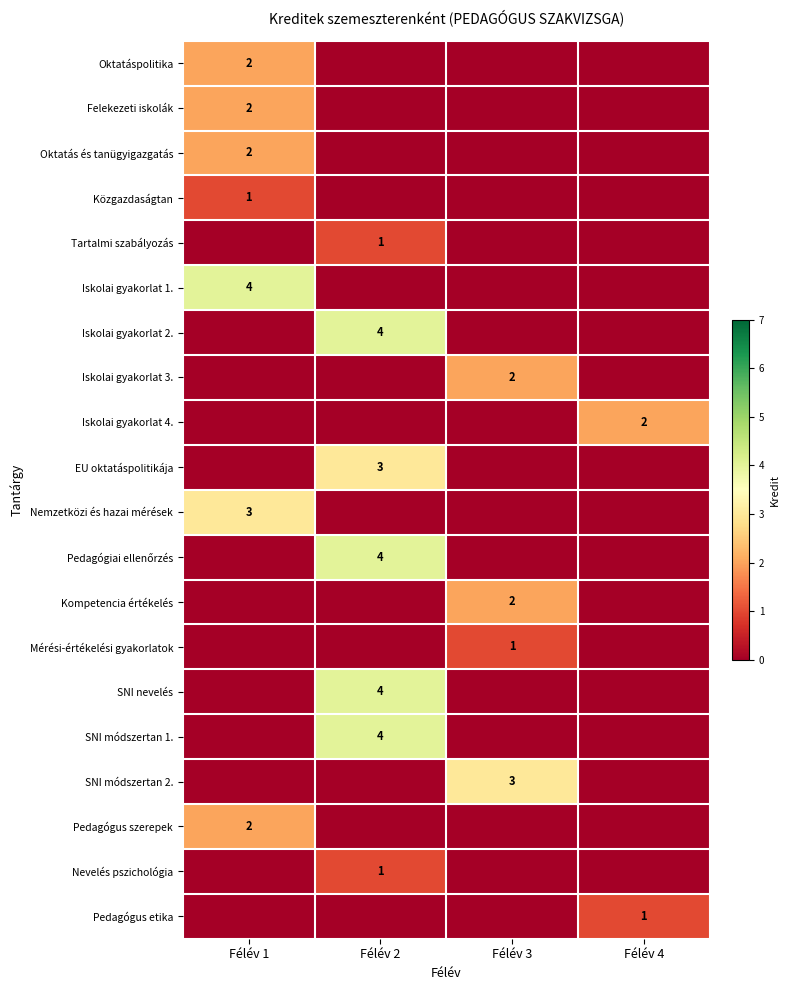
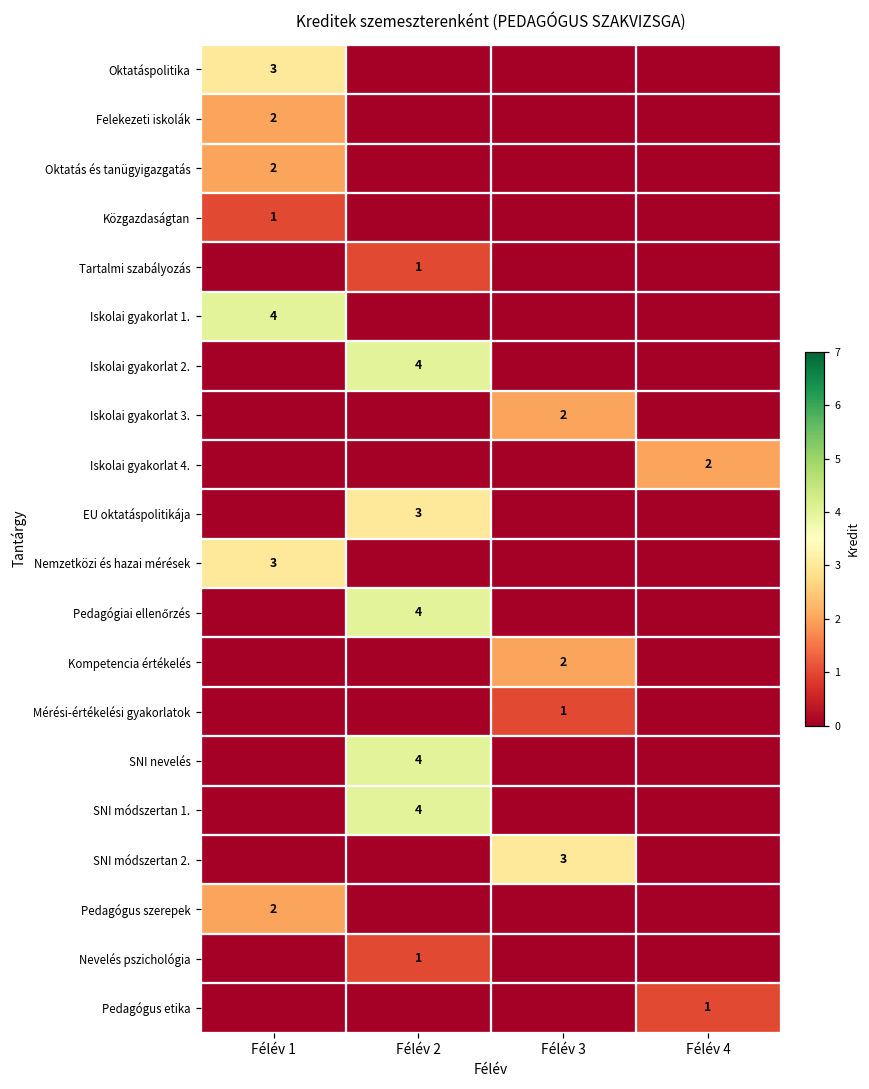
Oktatáspolitika, Félév 1: 2 -> 3
